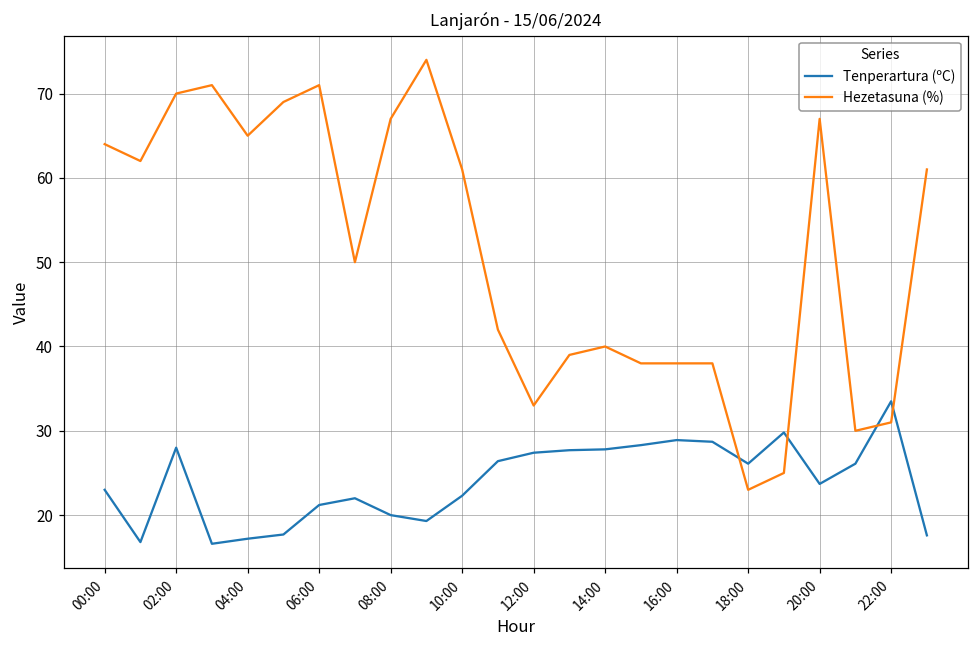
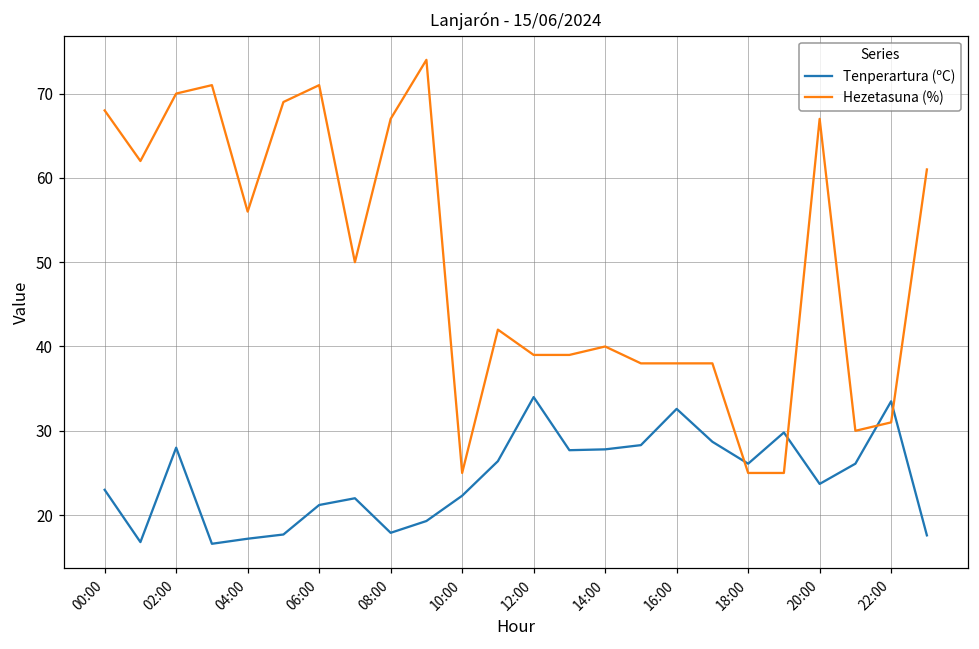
Hezetasuna (%), 00:00: 64 -> 68
Hezetasuna (%), 04:00: 65 -> 56
Tenperartura (ºC), 08:00: 20 -> 18
Hezetasuna (%), 10:00: 61 -> 25
Tenperartura (ºC), 12:00: 27 -> 34
Hezetasuna (%), 12:00: 33 -> 39
Tenperartura (ºC), 16:00: 29 -> 33
Hezetasuna (%), 18:00: 23 -> 25
